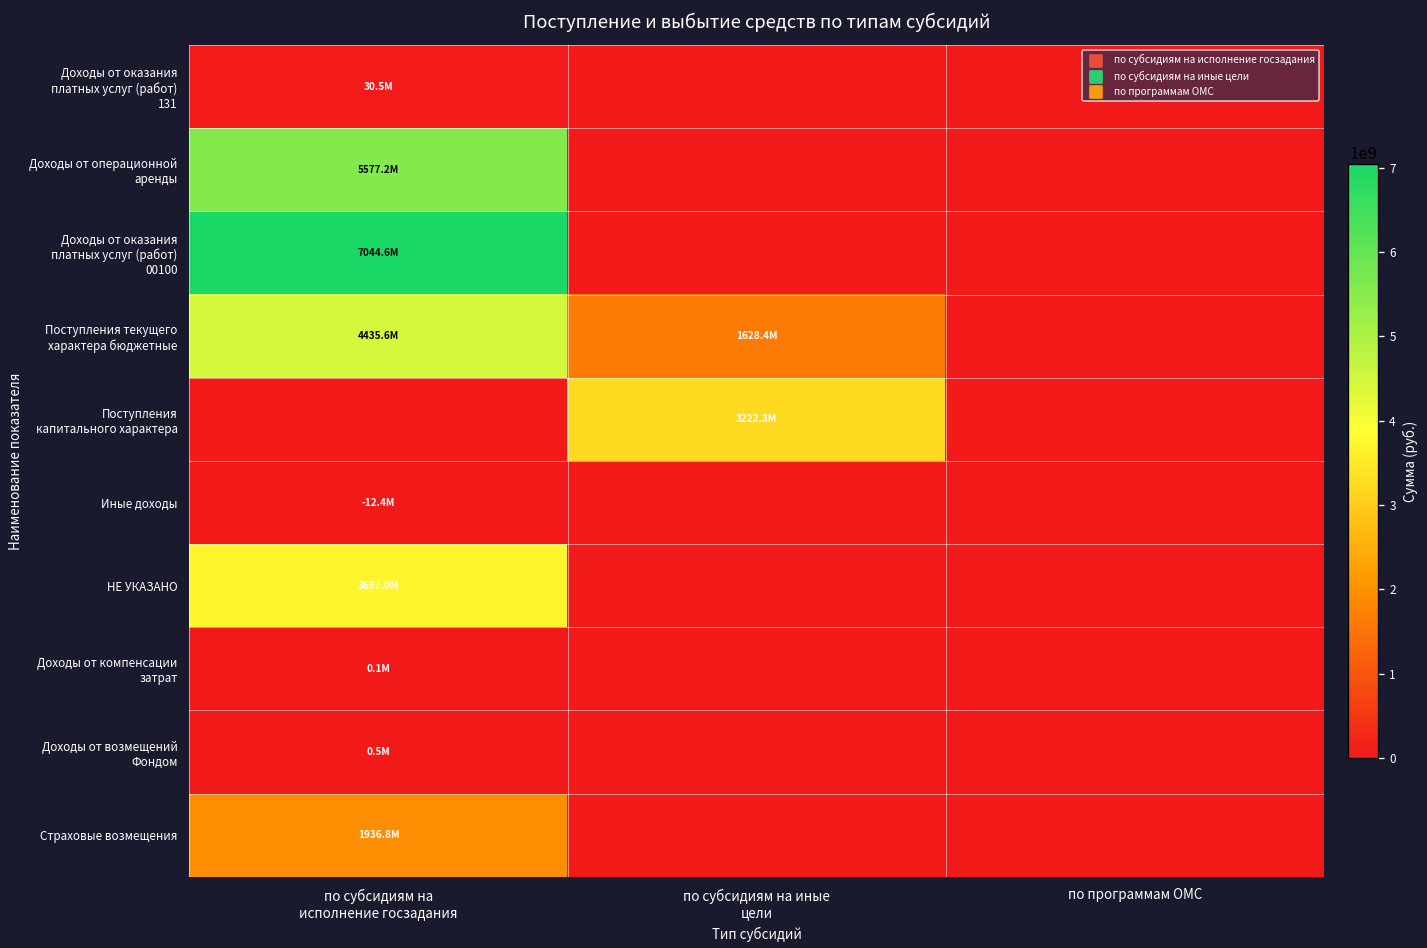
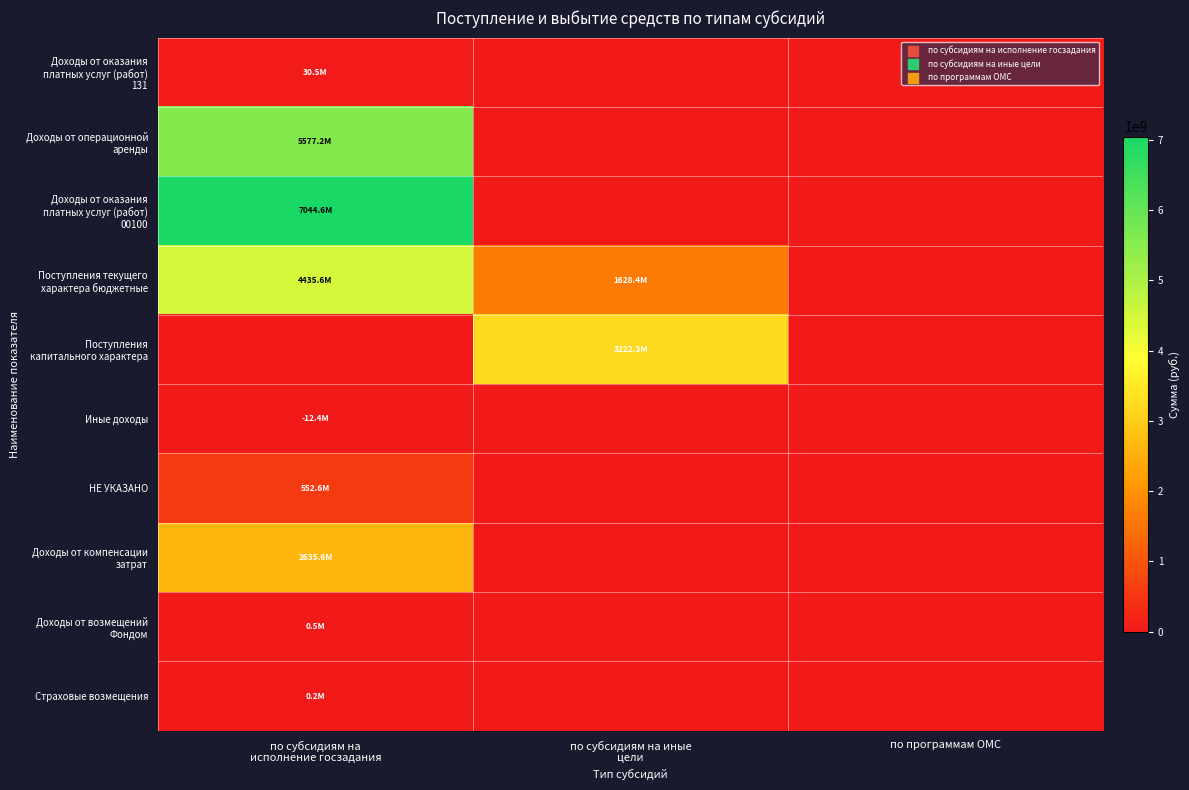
НЕ УКАЗАНО, по субсидиям на исполнение госзадания: 3697.0M -> 552.6M
Доходы от компенсации затрат, по субсидиям на исполнение госзадания: 0.1M -> 2635.6M
Страховые возмещения, по субсидиям на исполнение госзадания: 1936.8M -> 0.2M
